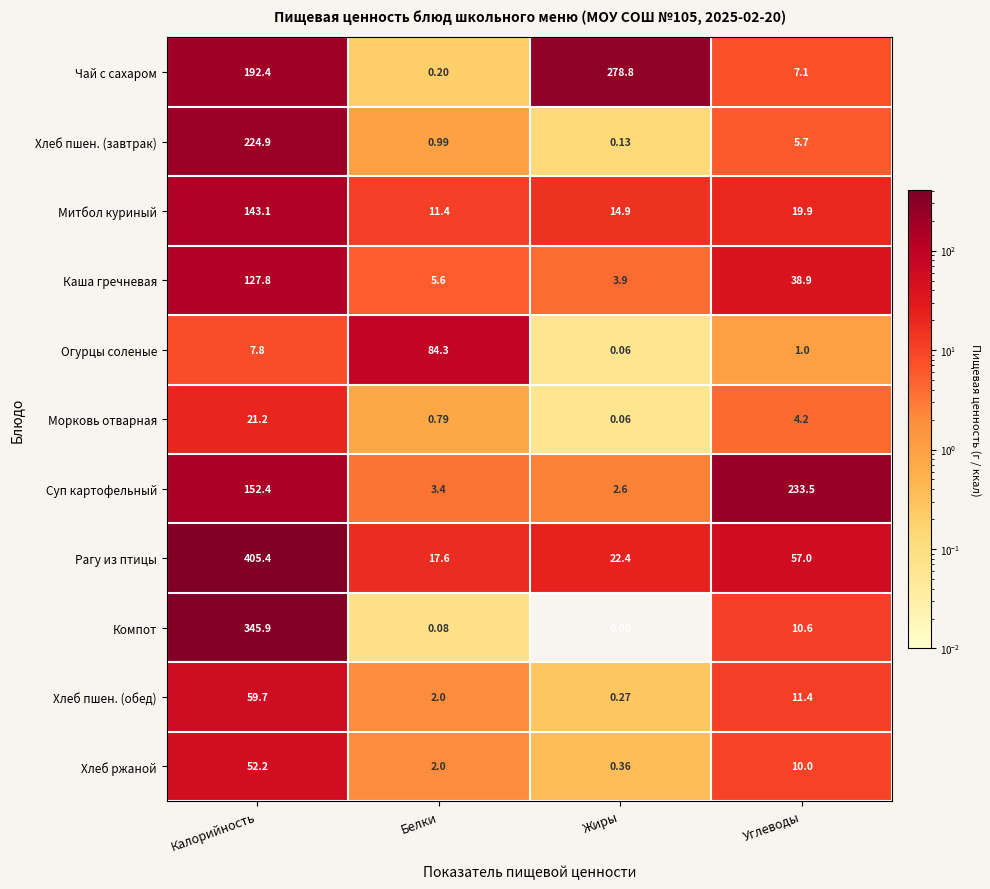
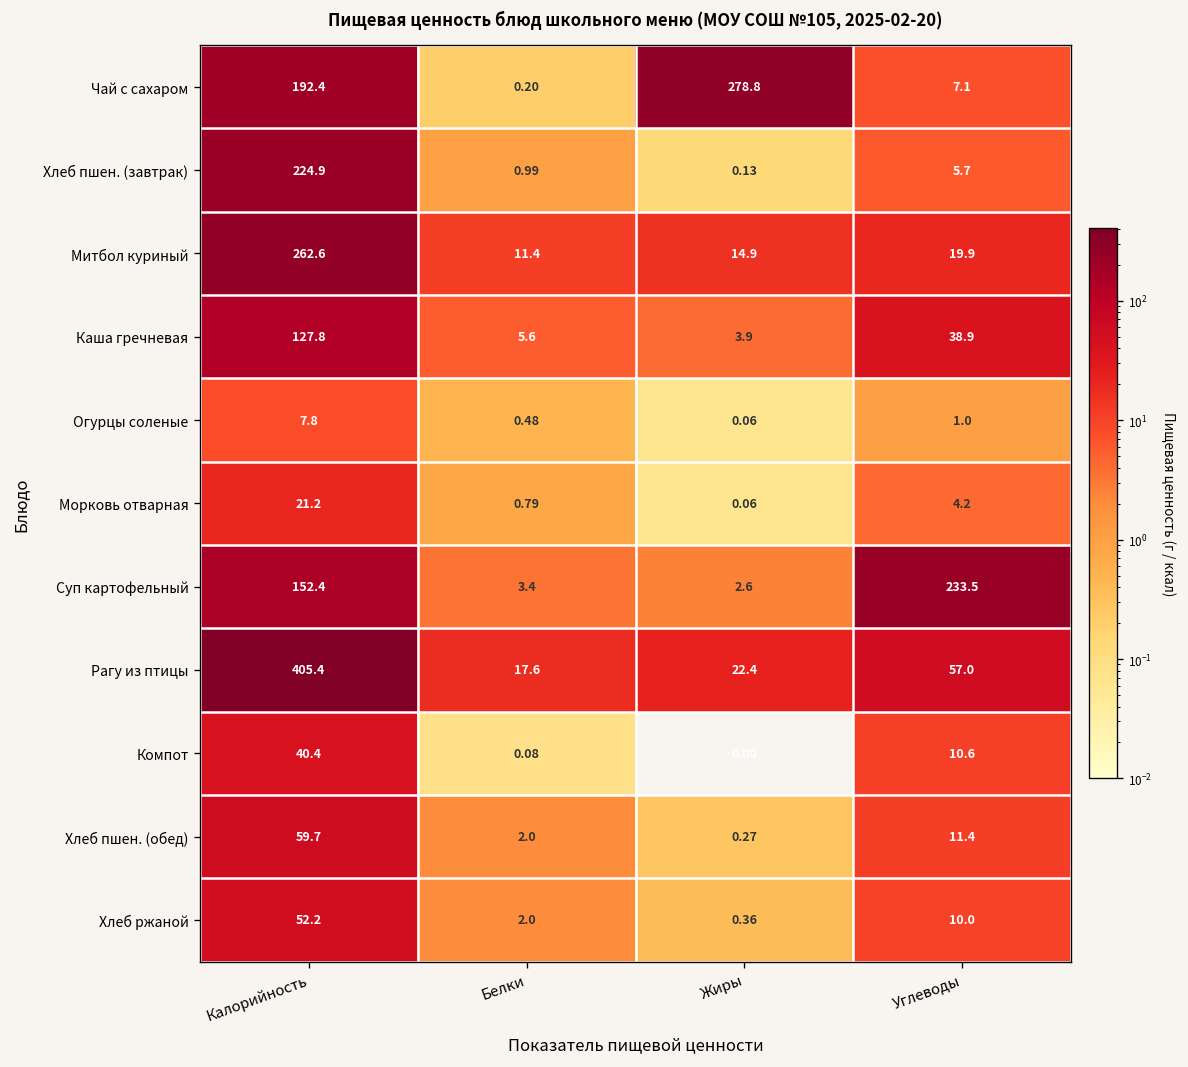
Митбол куриный, Калорийность: 143.1 -> 262.6
Огурцы соленые, Белки: 84.3 -> 0.48
Компот, Калорийность: 345.9 -> 40.4
